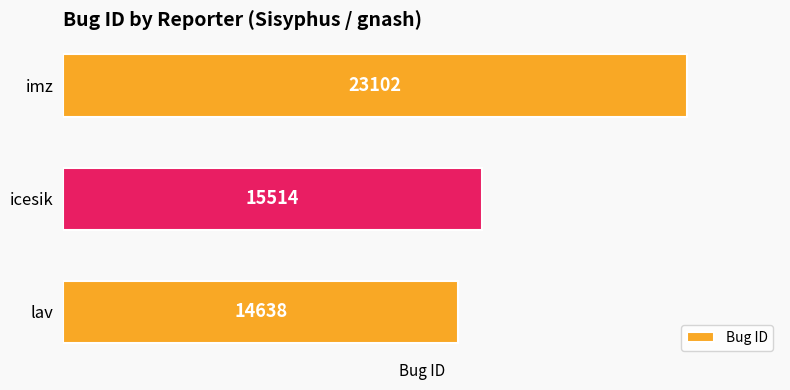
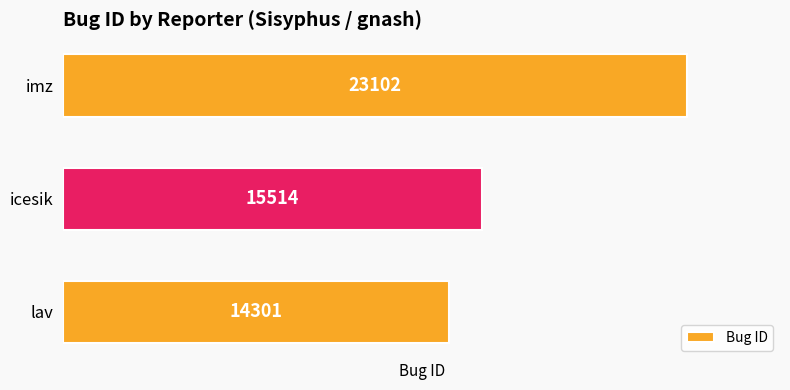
lav: 14638 -> 14301
